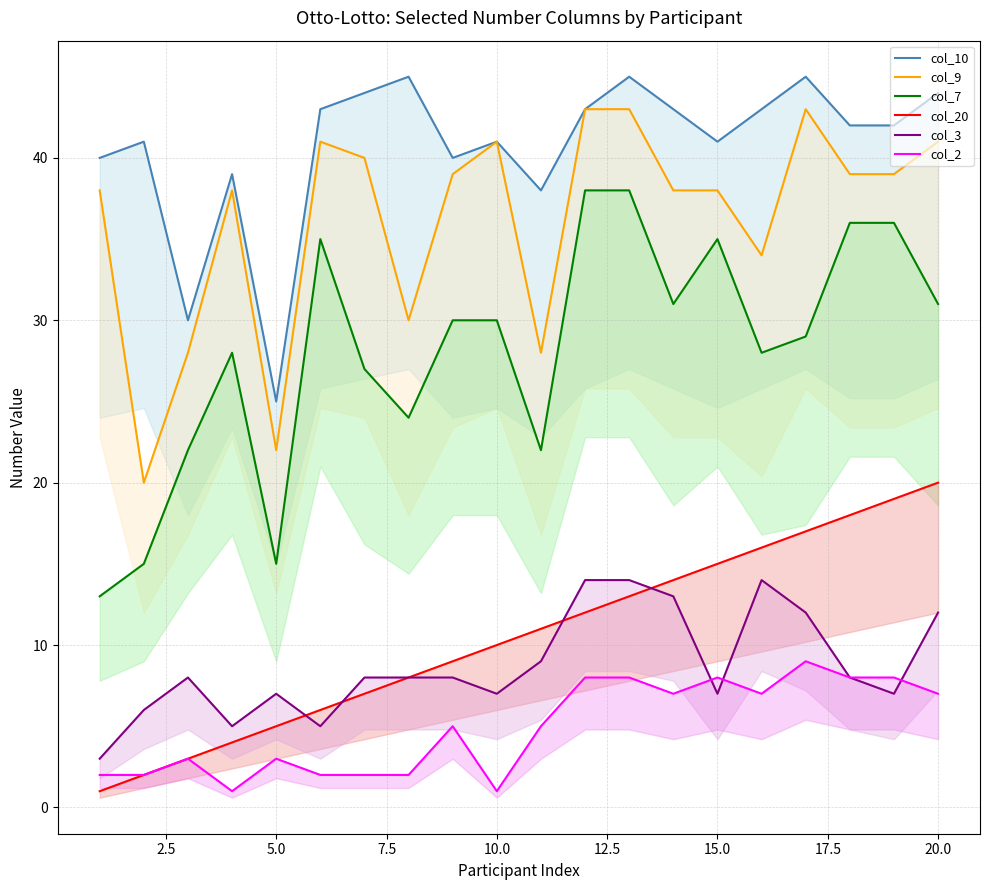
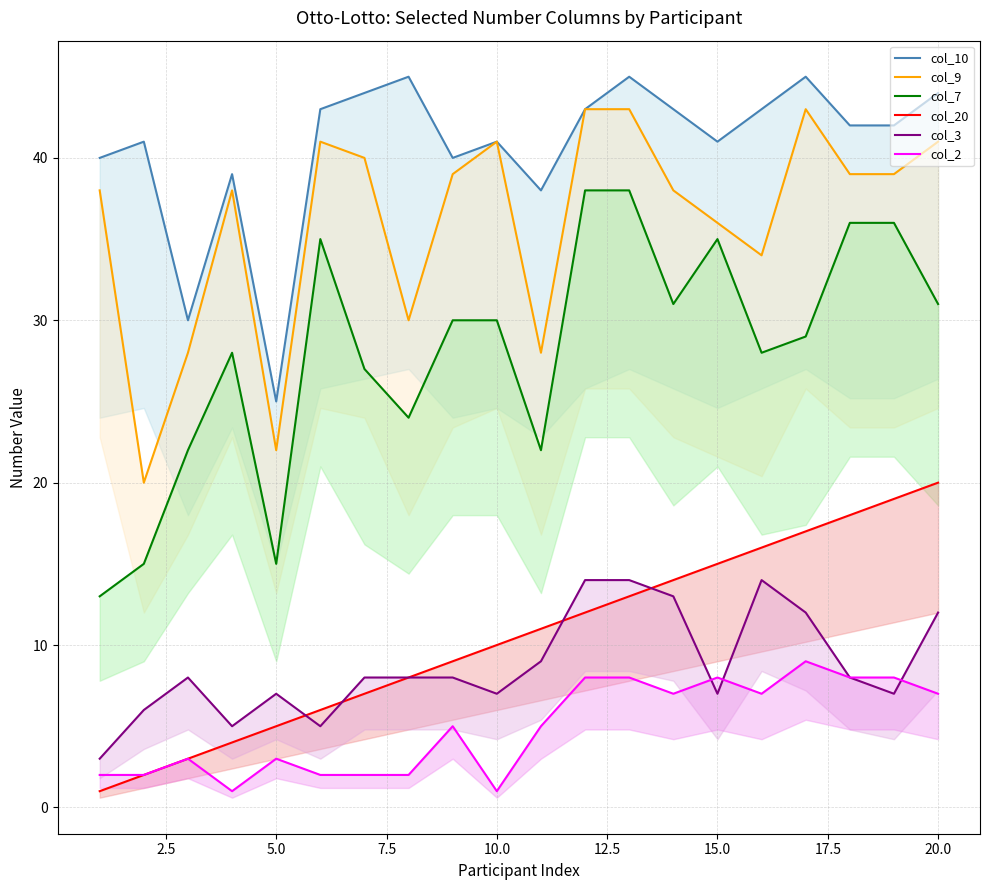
col_9, 15.0: 38 -> 36
